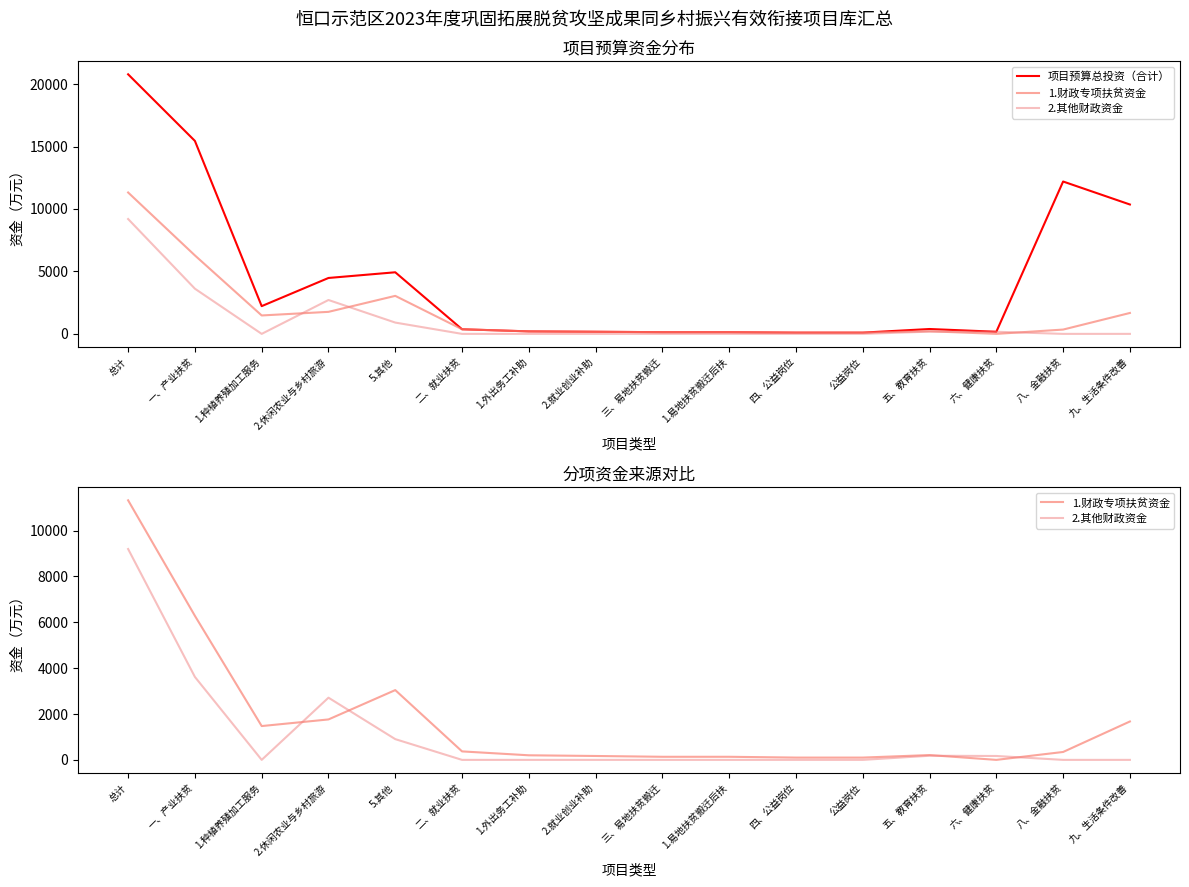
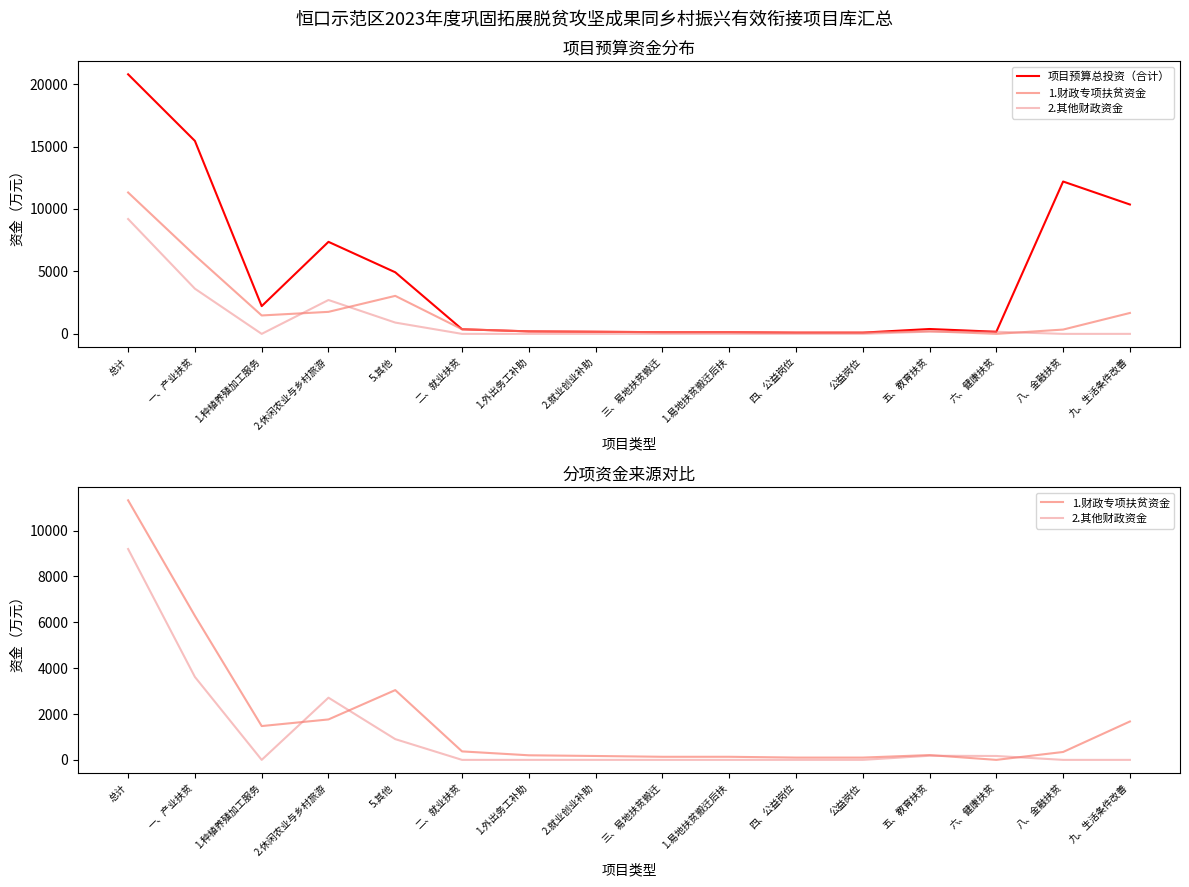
项目预算资金分布, 项目预算总投资（合计）, 2.休闲农业与乡村旅游: 4500 -> 7400
